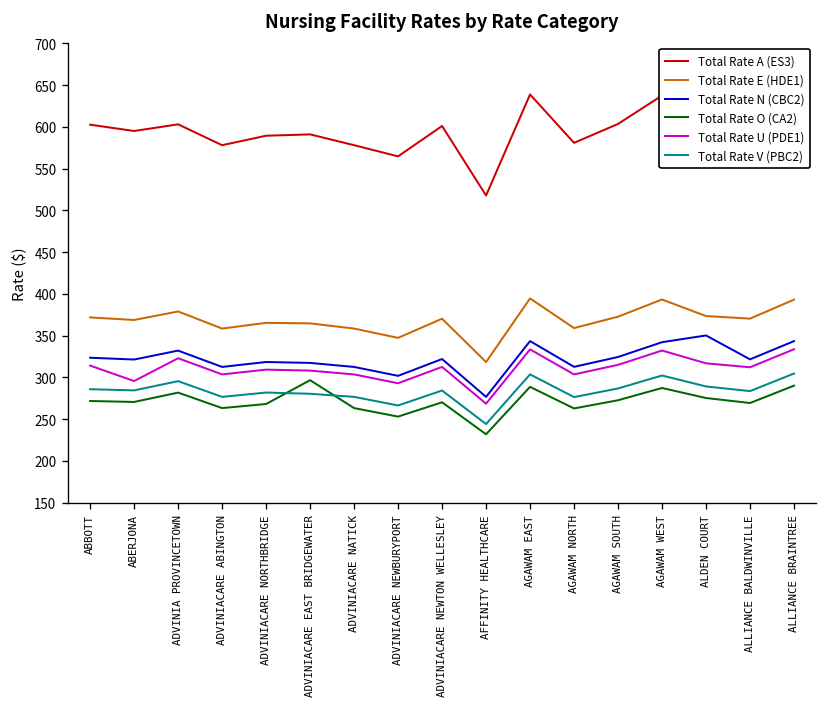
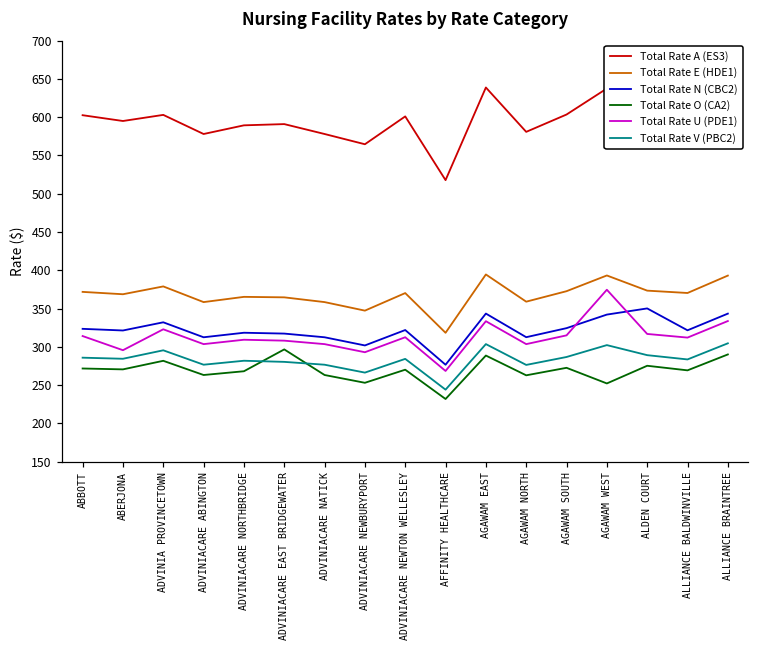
Total Rate O (CA2), AGAWAM WEST: 290 -> 250
Total Rate U (PDE1), AGAWAM WEST: 330 -> 370
